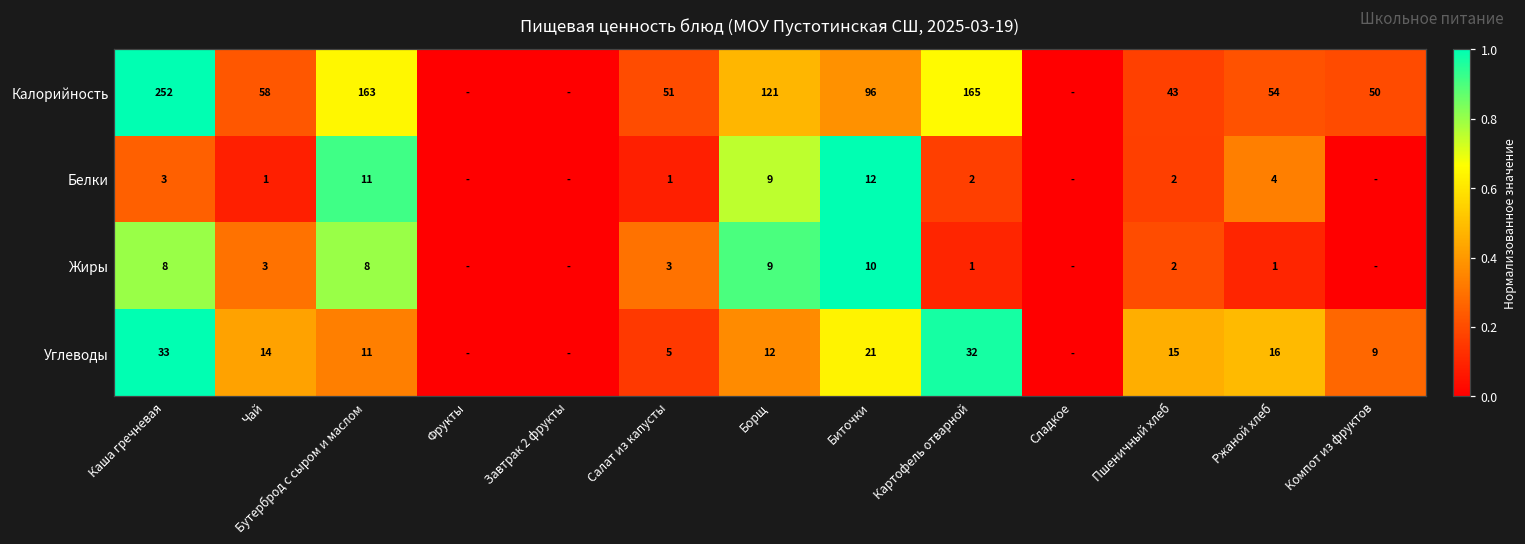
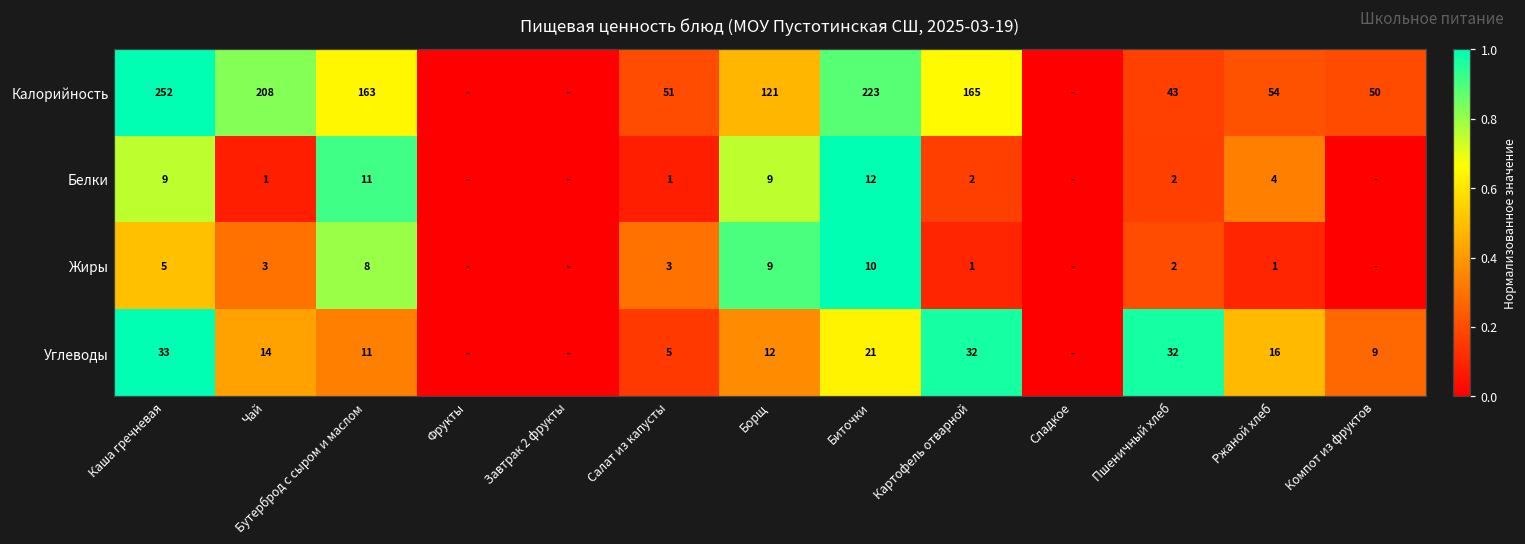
Калорийность, Чай: 58 -> 208
Калорийность, Биточки: 96 -> 223
Белки, Каша гречневая: 3 -> 9
Жиры, Каша гречневая: 8 -> 5
Углеводы, Пшеничный хлеб: 15 -> 32
